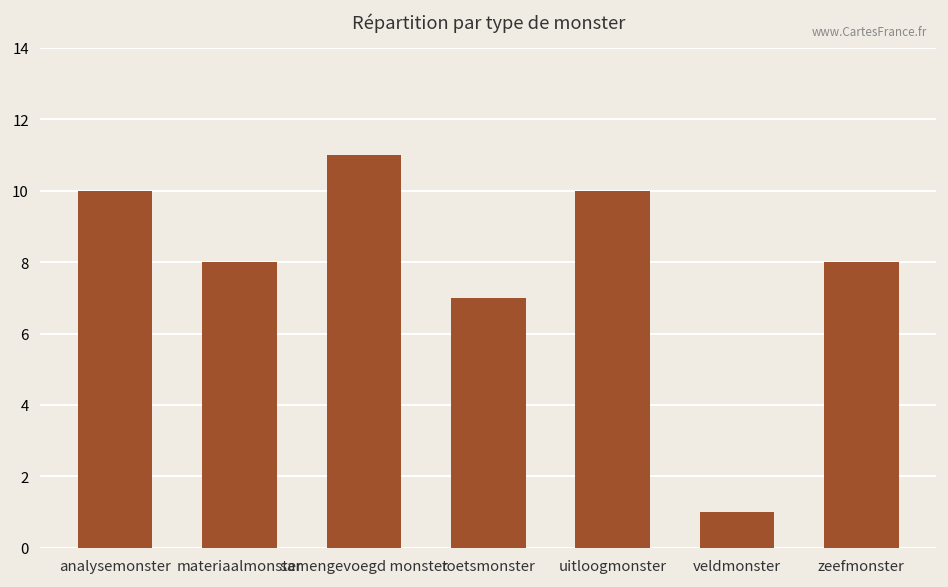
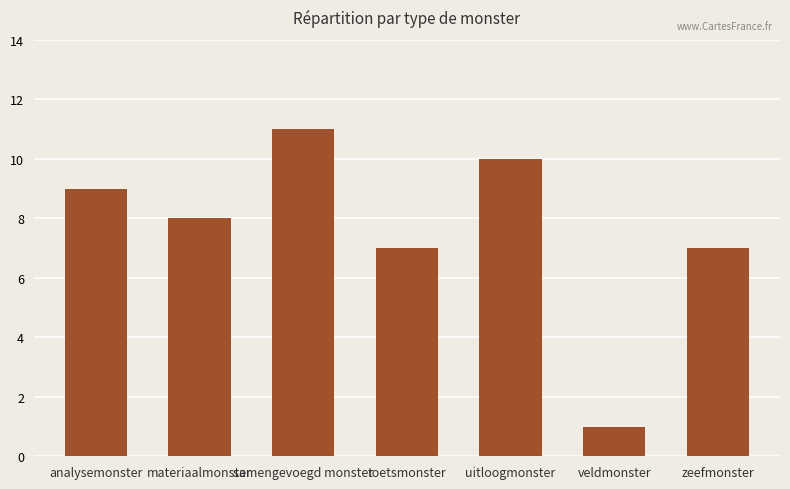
analysemonster: 10 -> 9
zeefmonster: 8 -> 7
